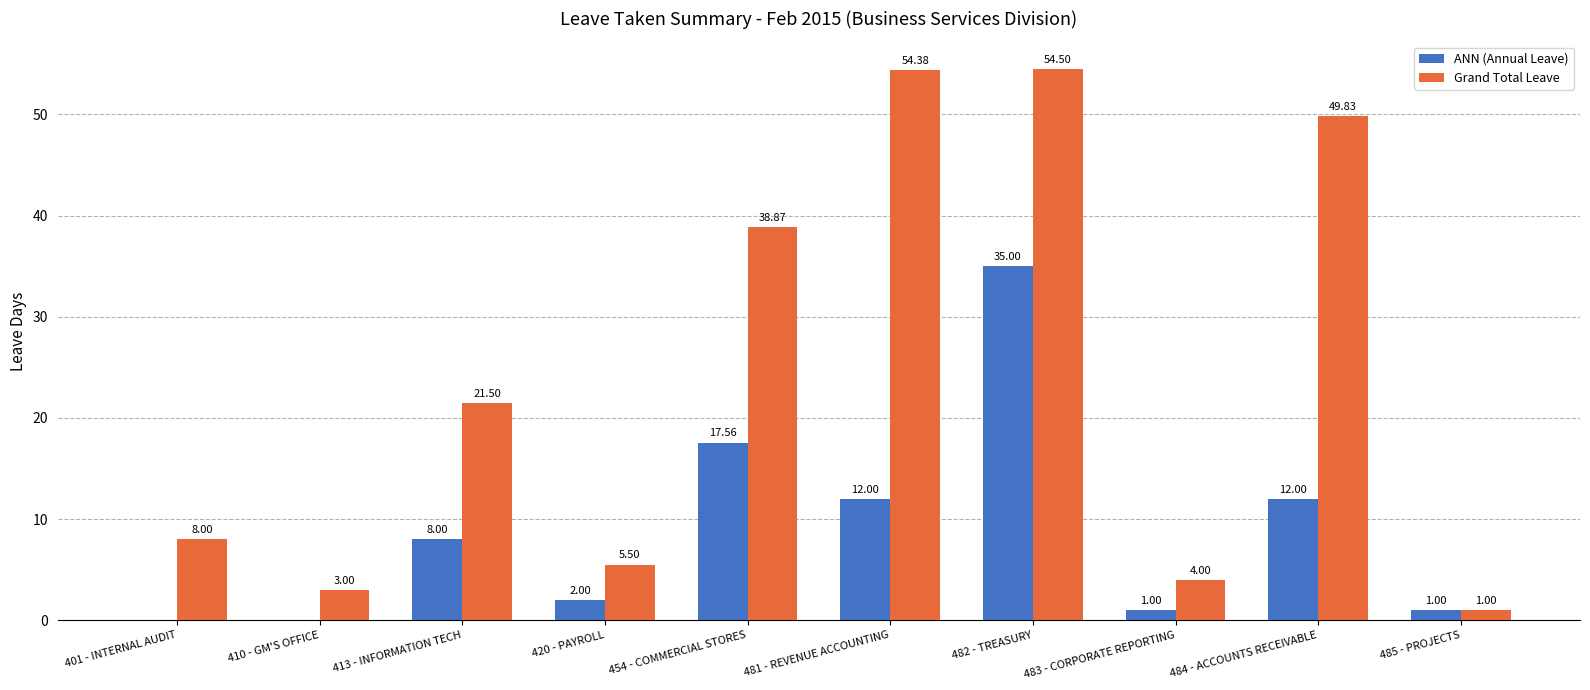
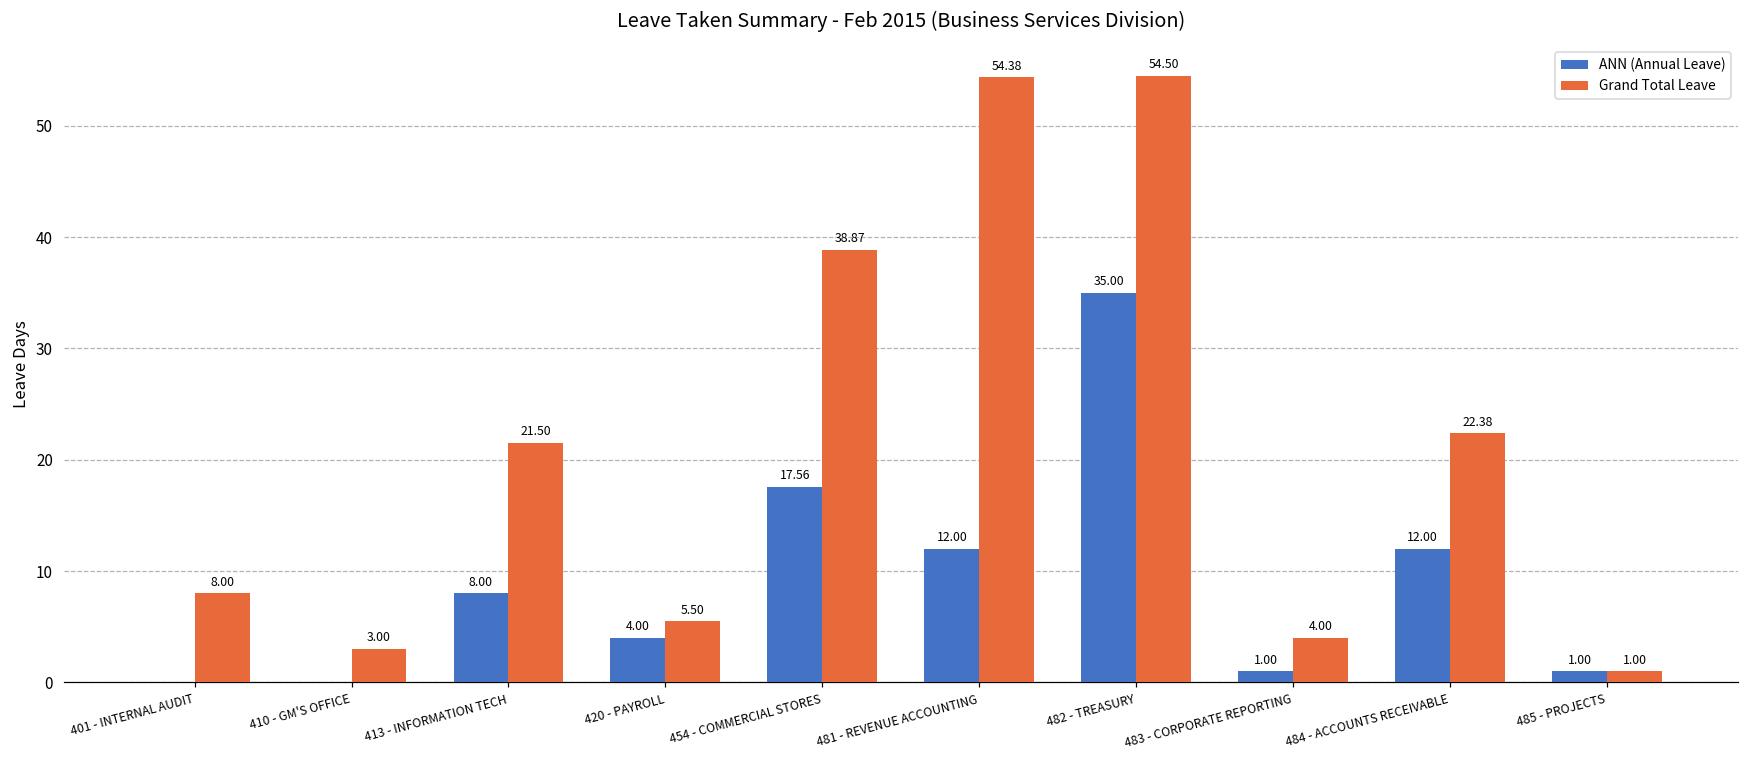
ANN (Annual Leave), 420 - PAYROLL: 2.00 -> 4.00
Grand Total Leave, 484 - ACCOUNTS RECEIVABLE: 49.83 -> 22.38
